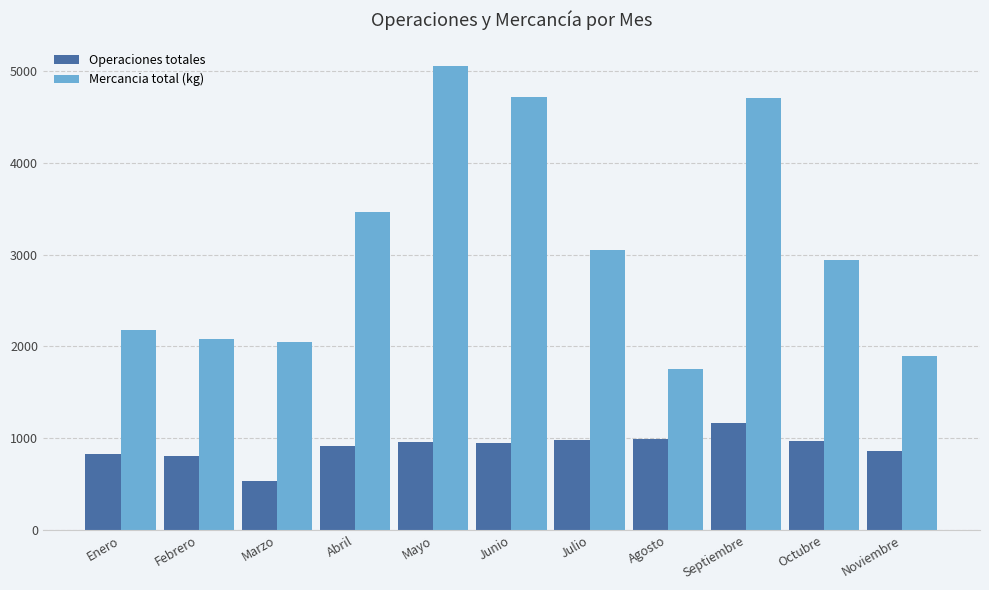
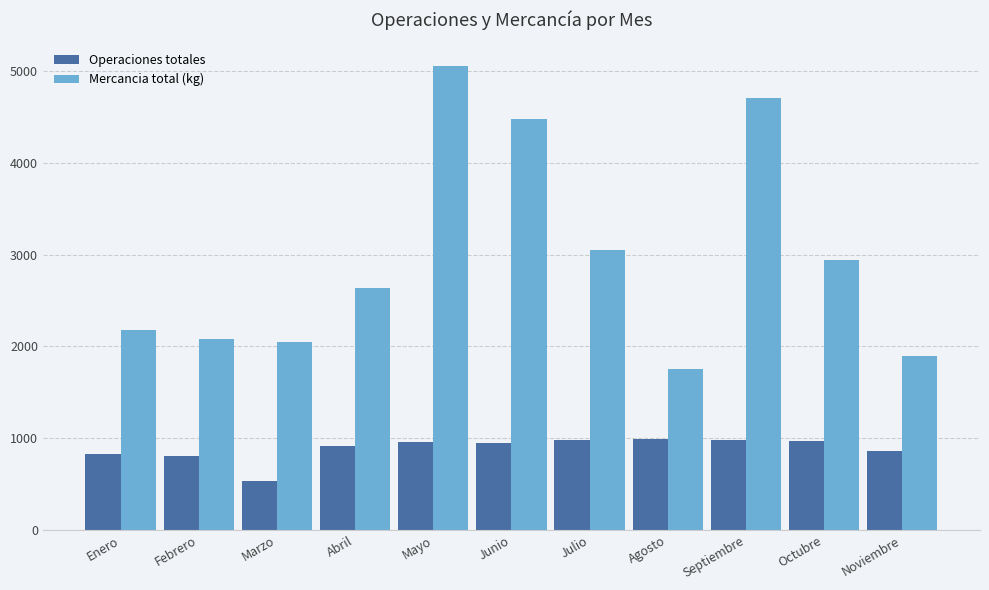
Mercancia total (kg), Abril: 3500 -> 2600
Mercancia total (kg), Junio: 4700 -> 4500
Operaciones totales, Septiembre: 1200 -> 1000
